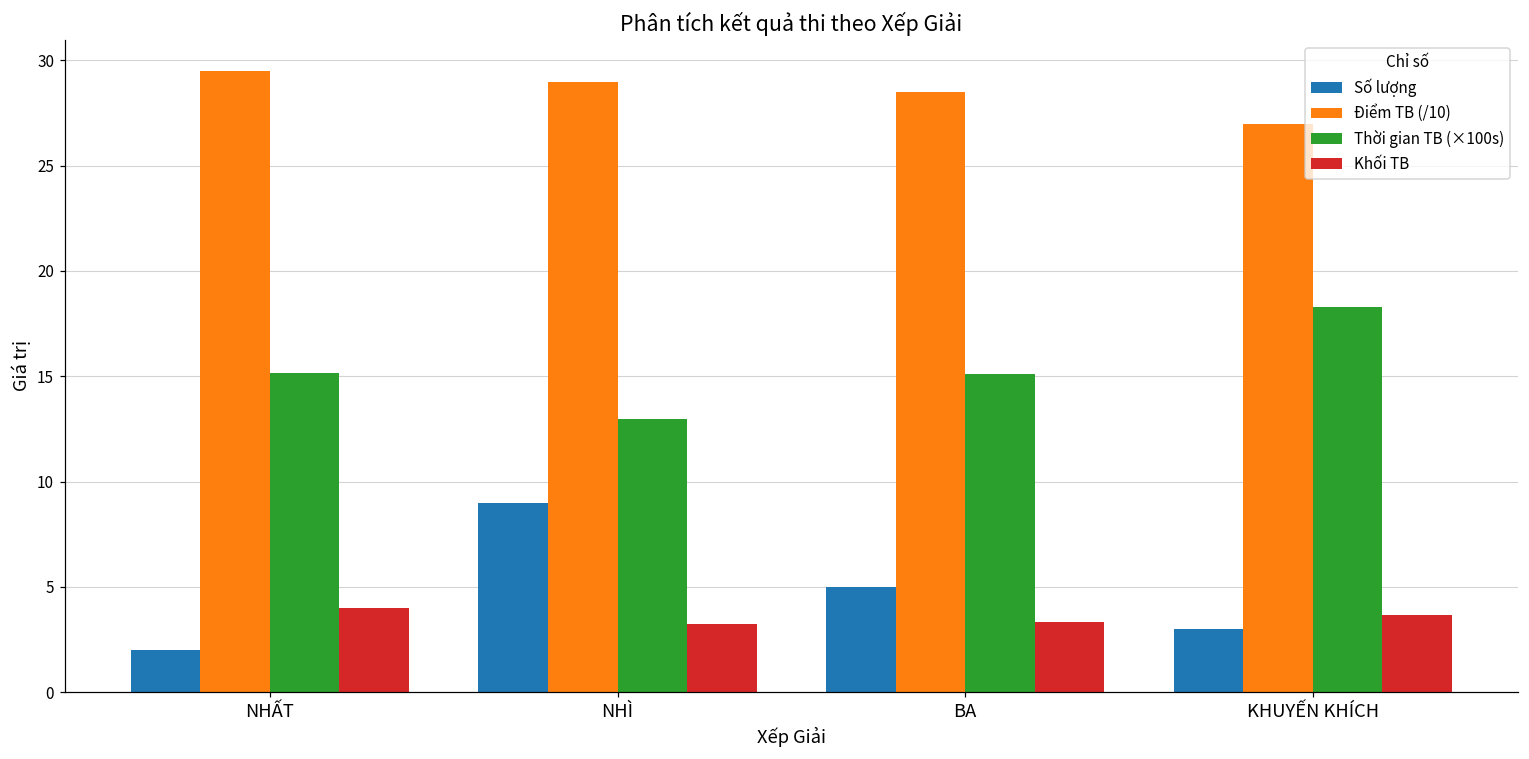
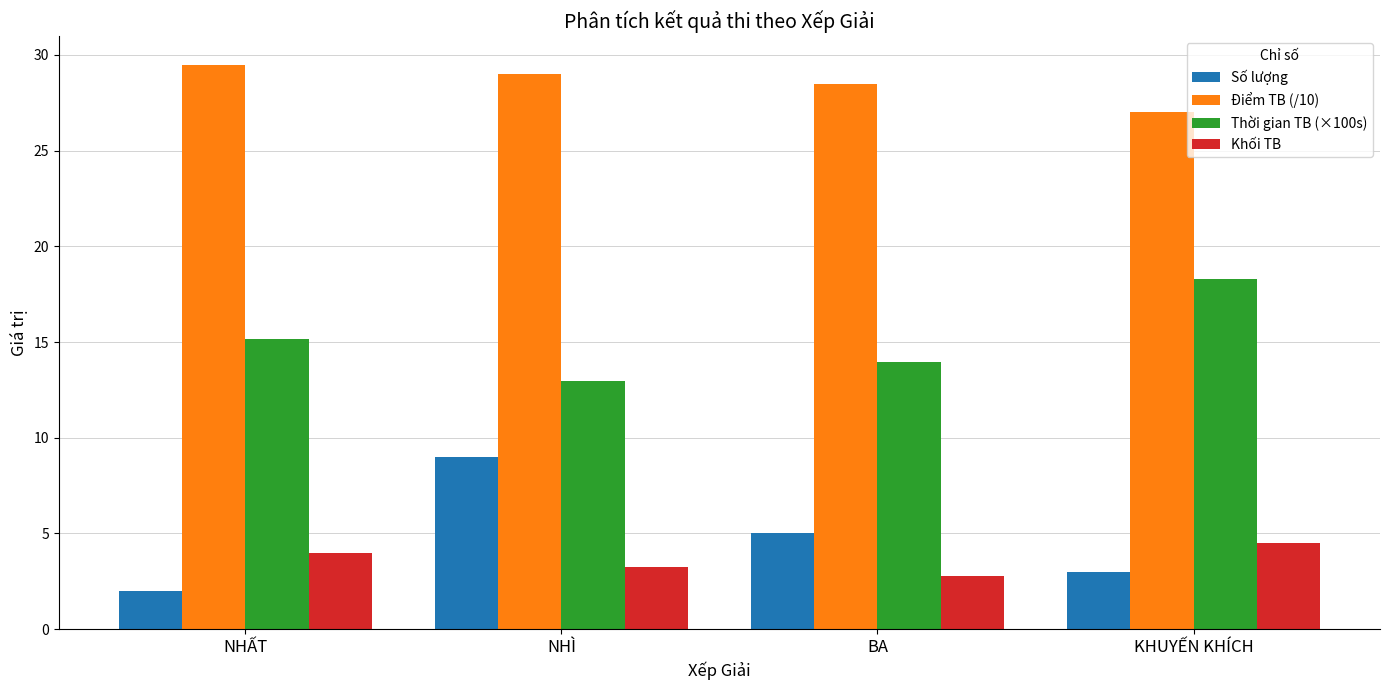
Thời gian TB (×100s), BA: 15.1 -> 14.0
Khối TB, BA: 3.3 -> 2.8
Khối TB, KHUYẾN KHÍCH: 3.7 -> 4.5
